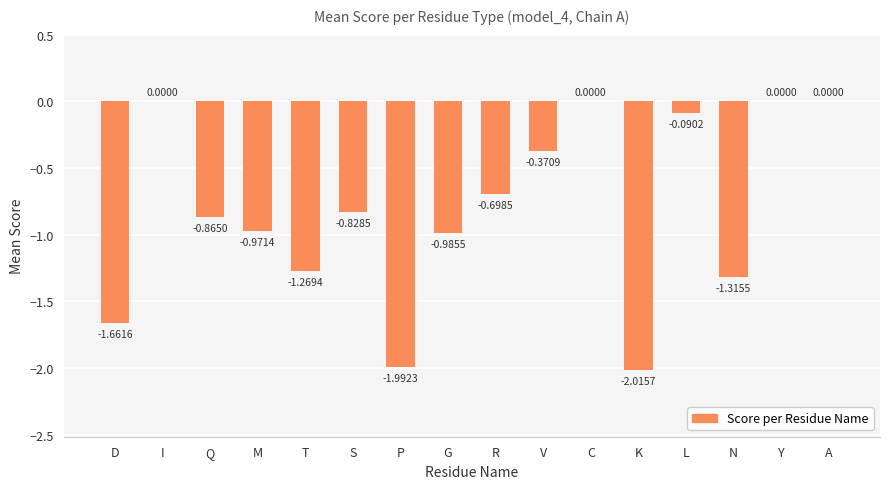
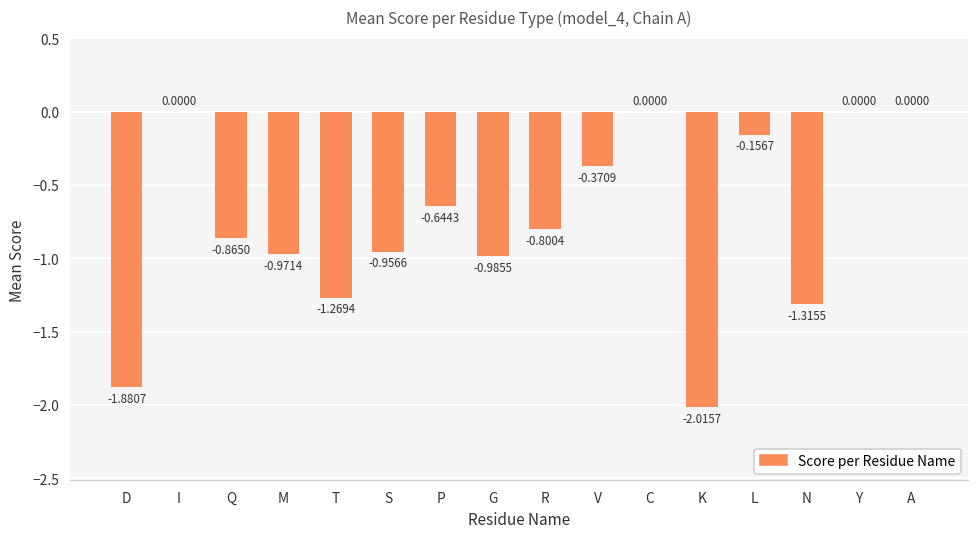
D: -1.6616 -> -1.8807
S: -0.8285 -> -0.9566
P: -1.9923 -> -0.6443
R: -0.6985 -> -0.8004
L: -0.0902 -> -0.1567
